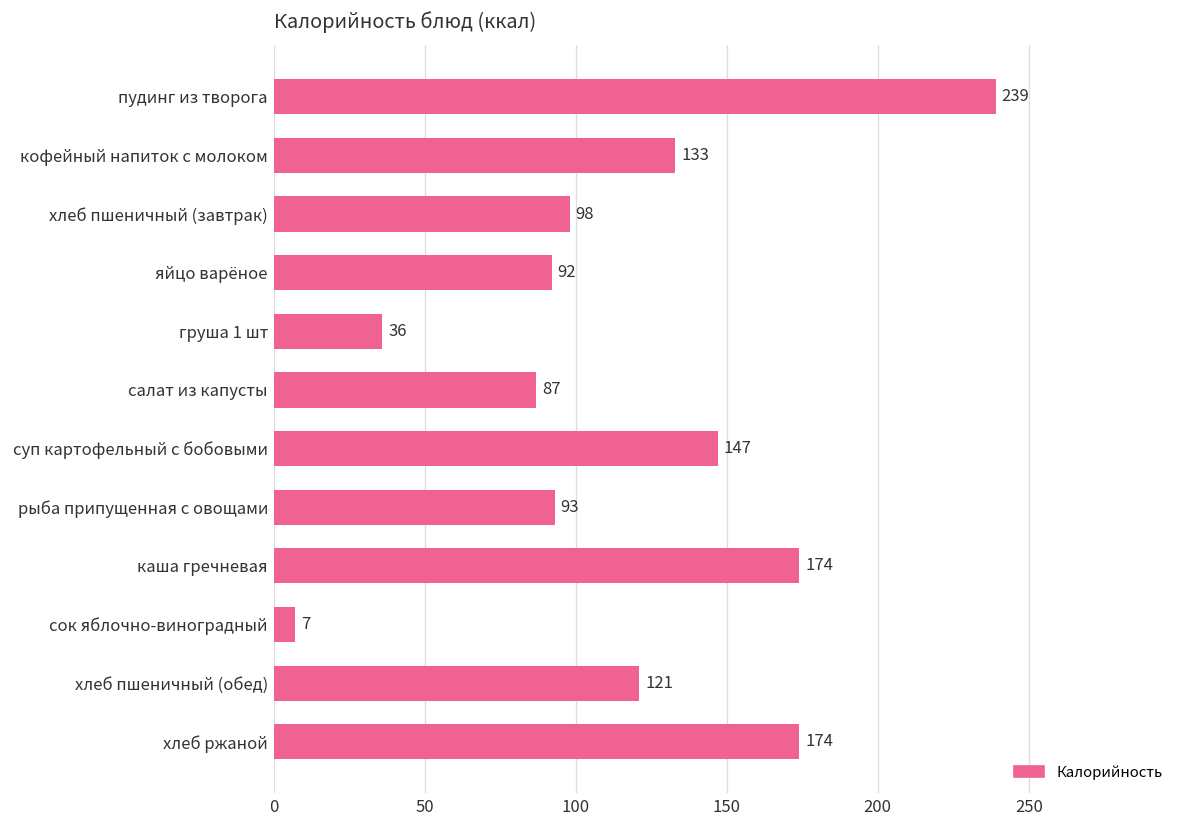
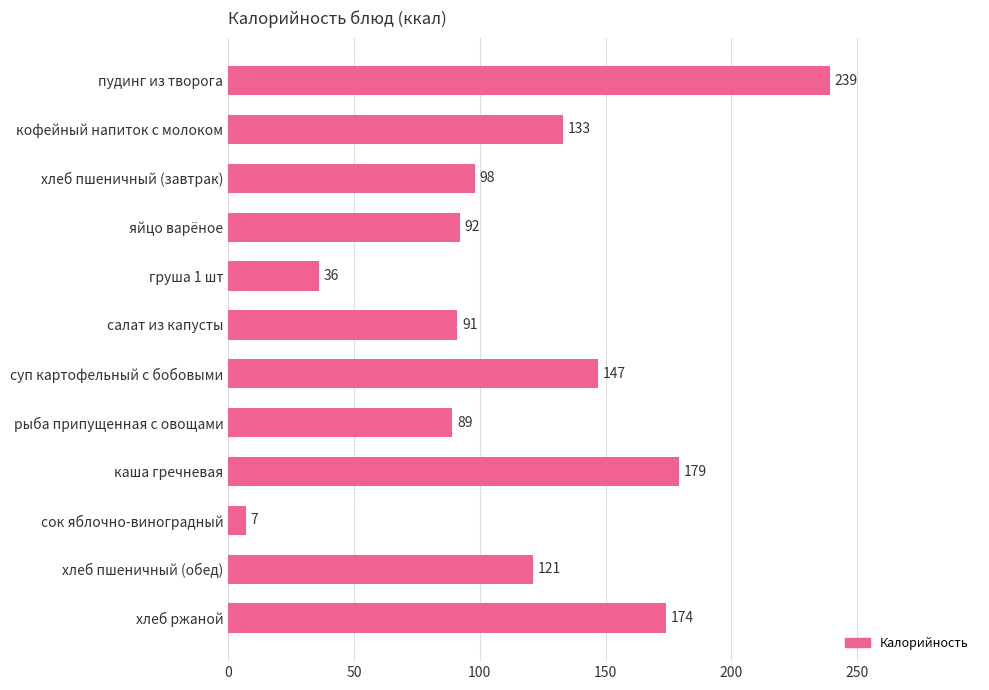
салат из капусты: 87 -> 91
рыба припущенная с овощами: 93 -> 89
каша гречневая: 174 -> 179
